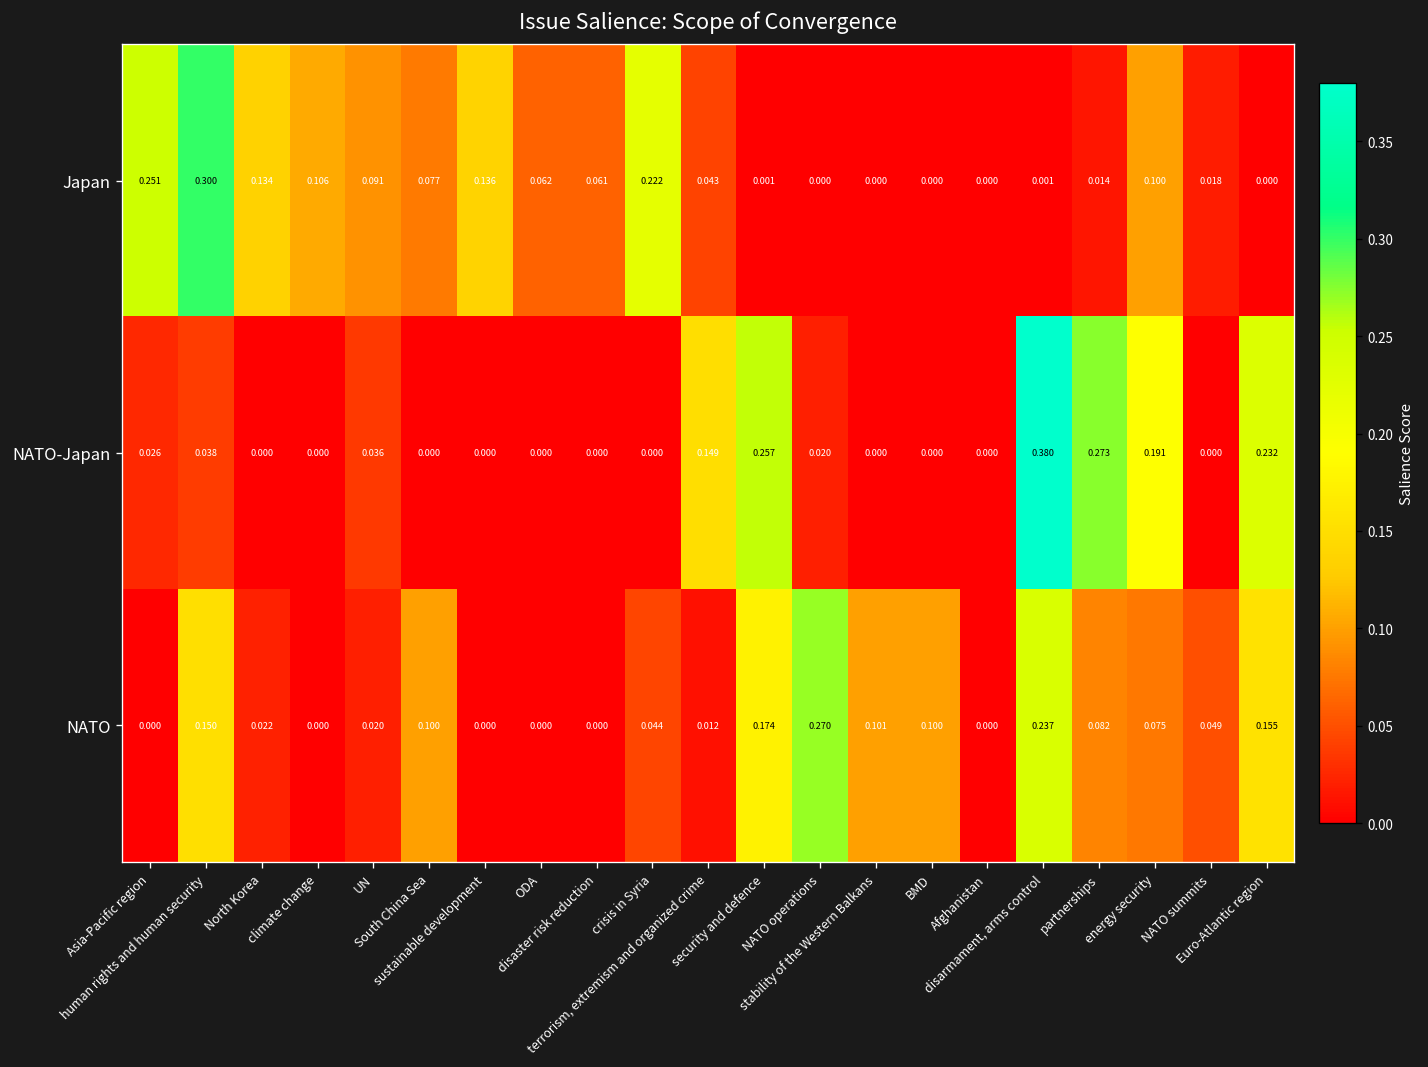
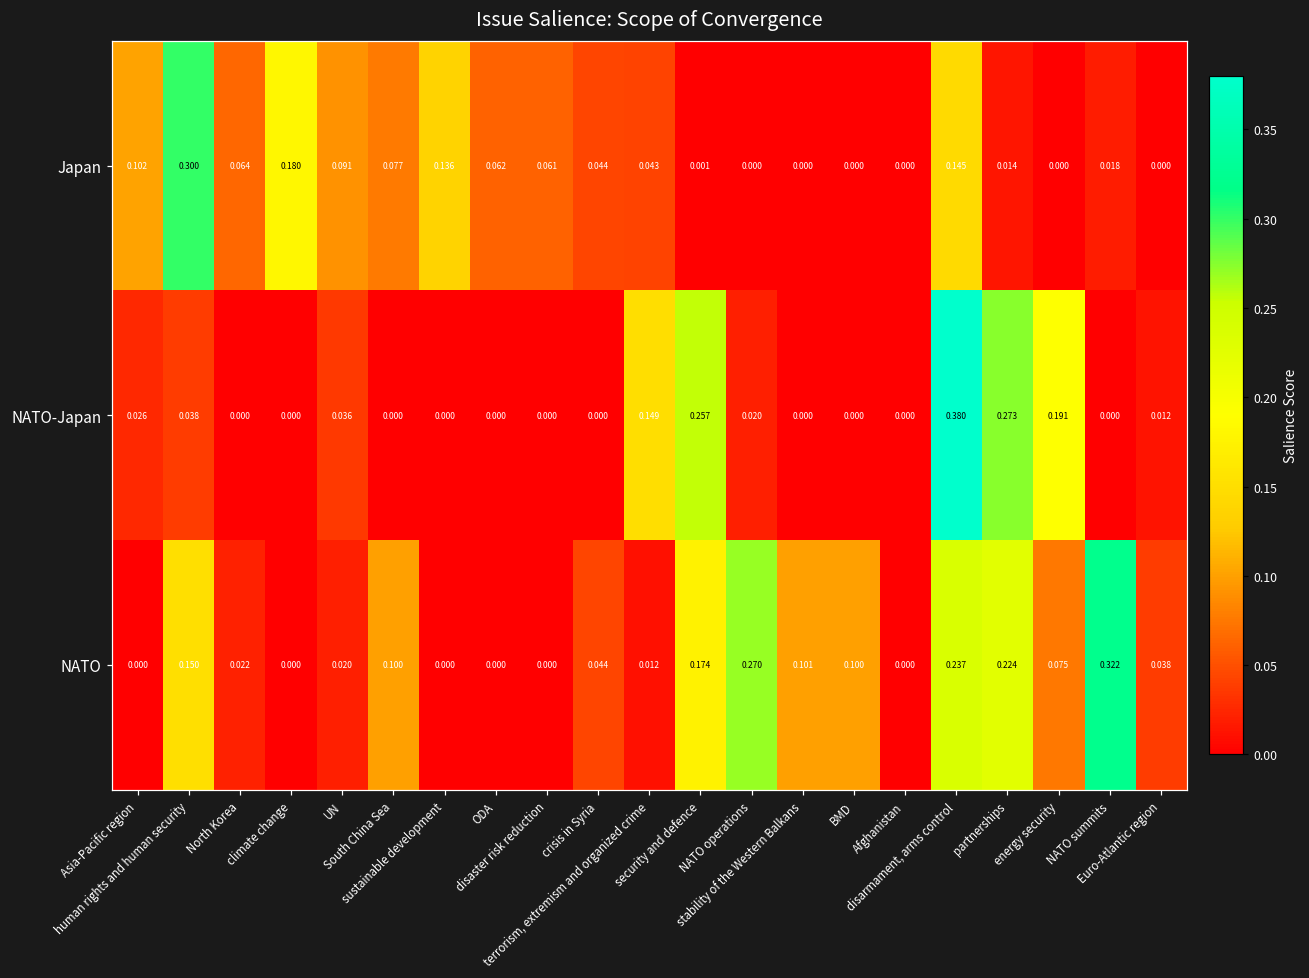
Japan, Asia-Pacific region: 0.251 -> 0.102
Japan, North Korea: 0.134 -> 0.064
Japan, climate change: 0.106 -> 0.180
Japan, crisis in Syria: 0.222 -> 0.044
Japan, disarmament, arms control: 0.001 -> 0.145
Japan, energy security: 0.100 -> 0.000
NATO-Japan, Euro-Atlantic region: 0.232 -> 0.012
NATO, partnerships: 0.082 -> 0.224
NATO, NATO summits: 0.049 -> 0.322
NATO, Euro-Atlantic region: 0.155 -> 0.038
